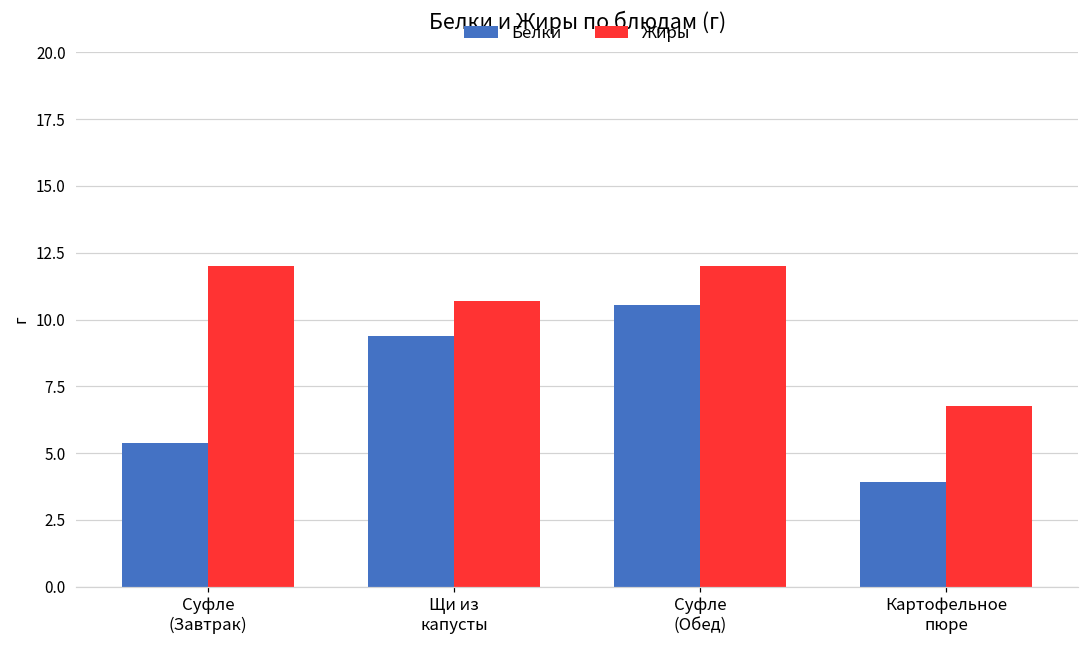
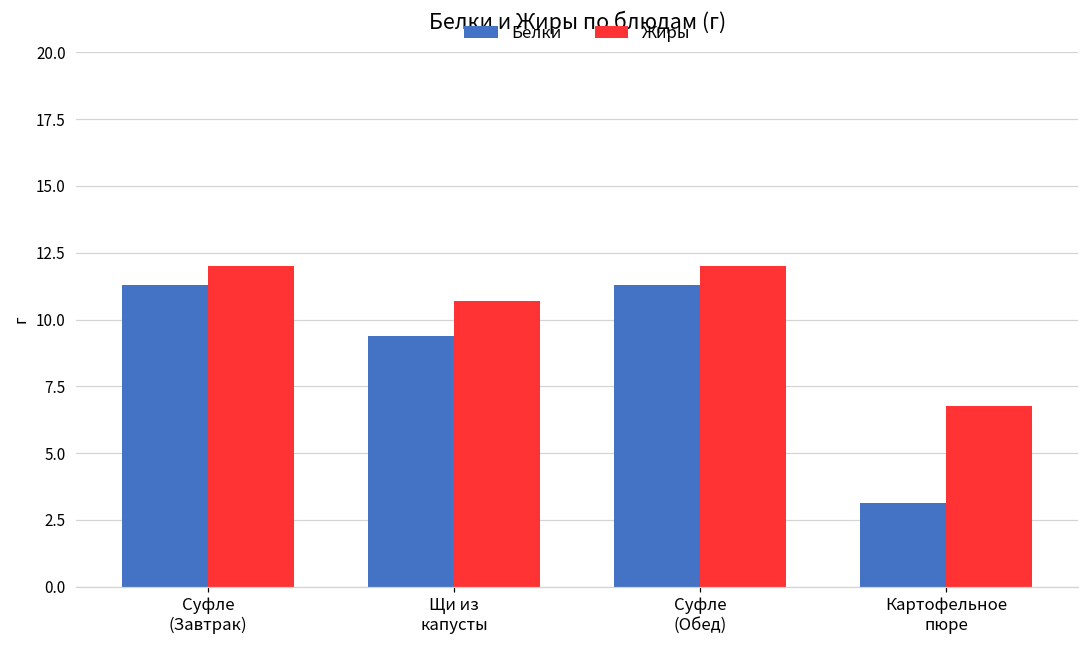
Белки, Суфле (Завтрак): 5.4 -> 11.3
Белки, Суфле (Обед): 10.5 -> 11.3
Белки, Картофельное пюре: 3.9 -> 3.2
